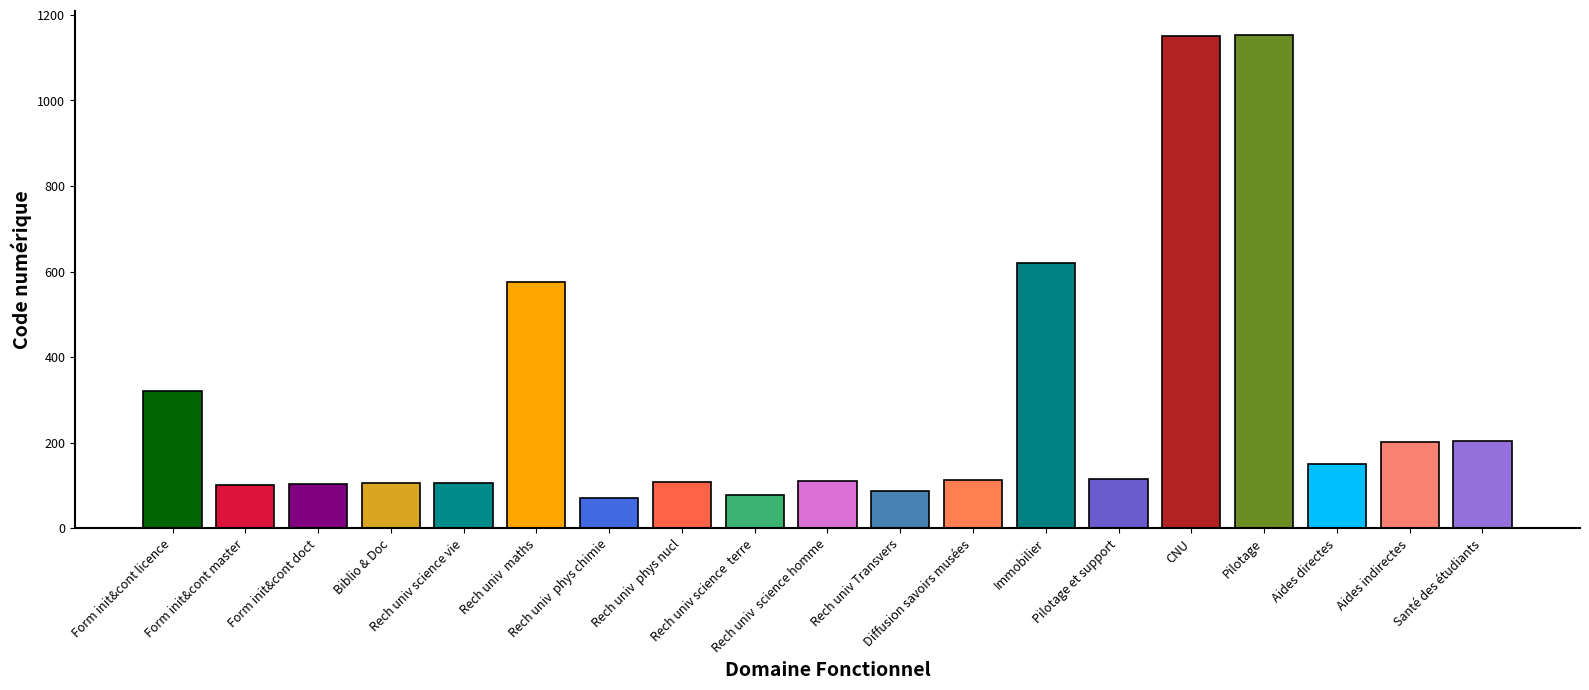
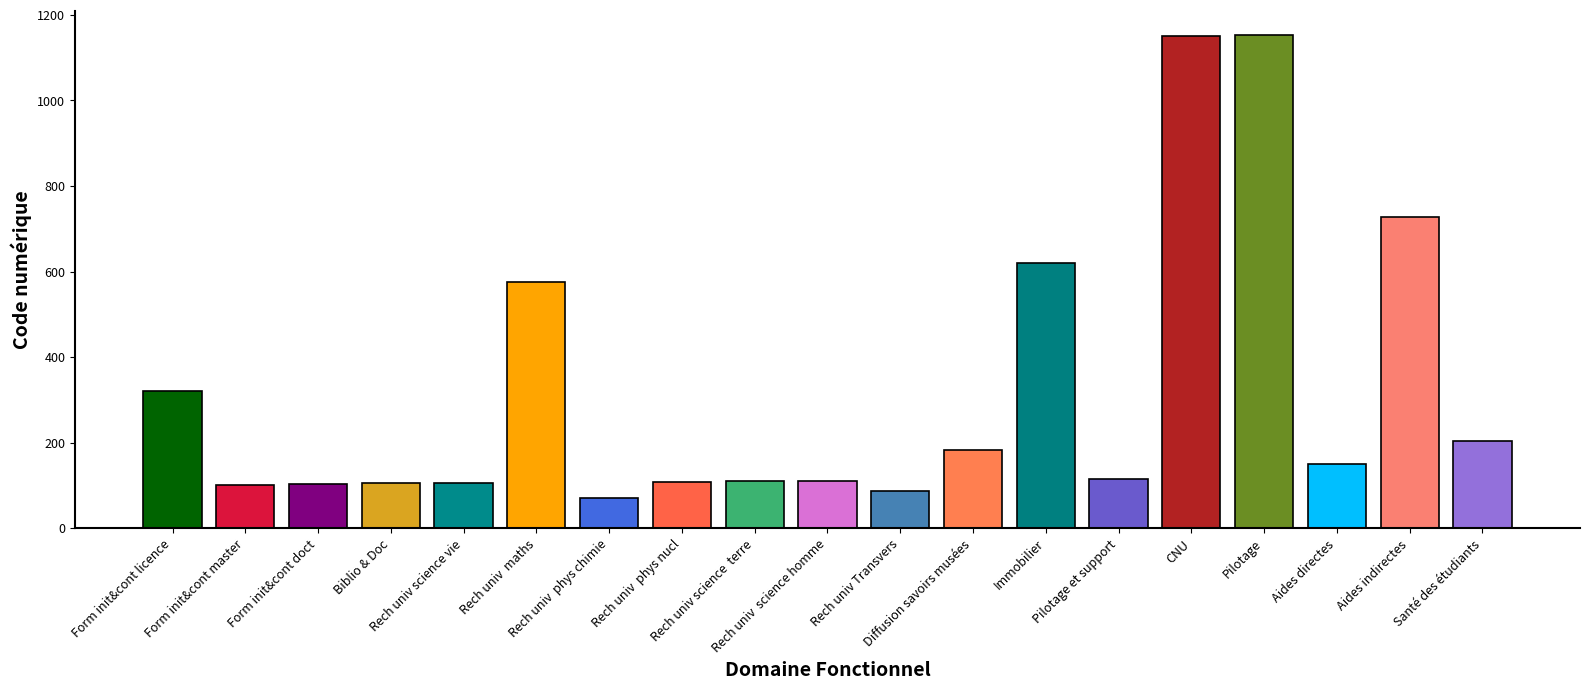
Rech univ science terre: 80 -> 110
Diffusion savoirs musées: 110 -> 180
Aides indirectes: 200 -> 730
